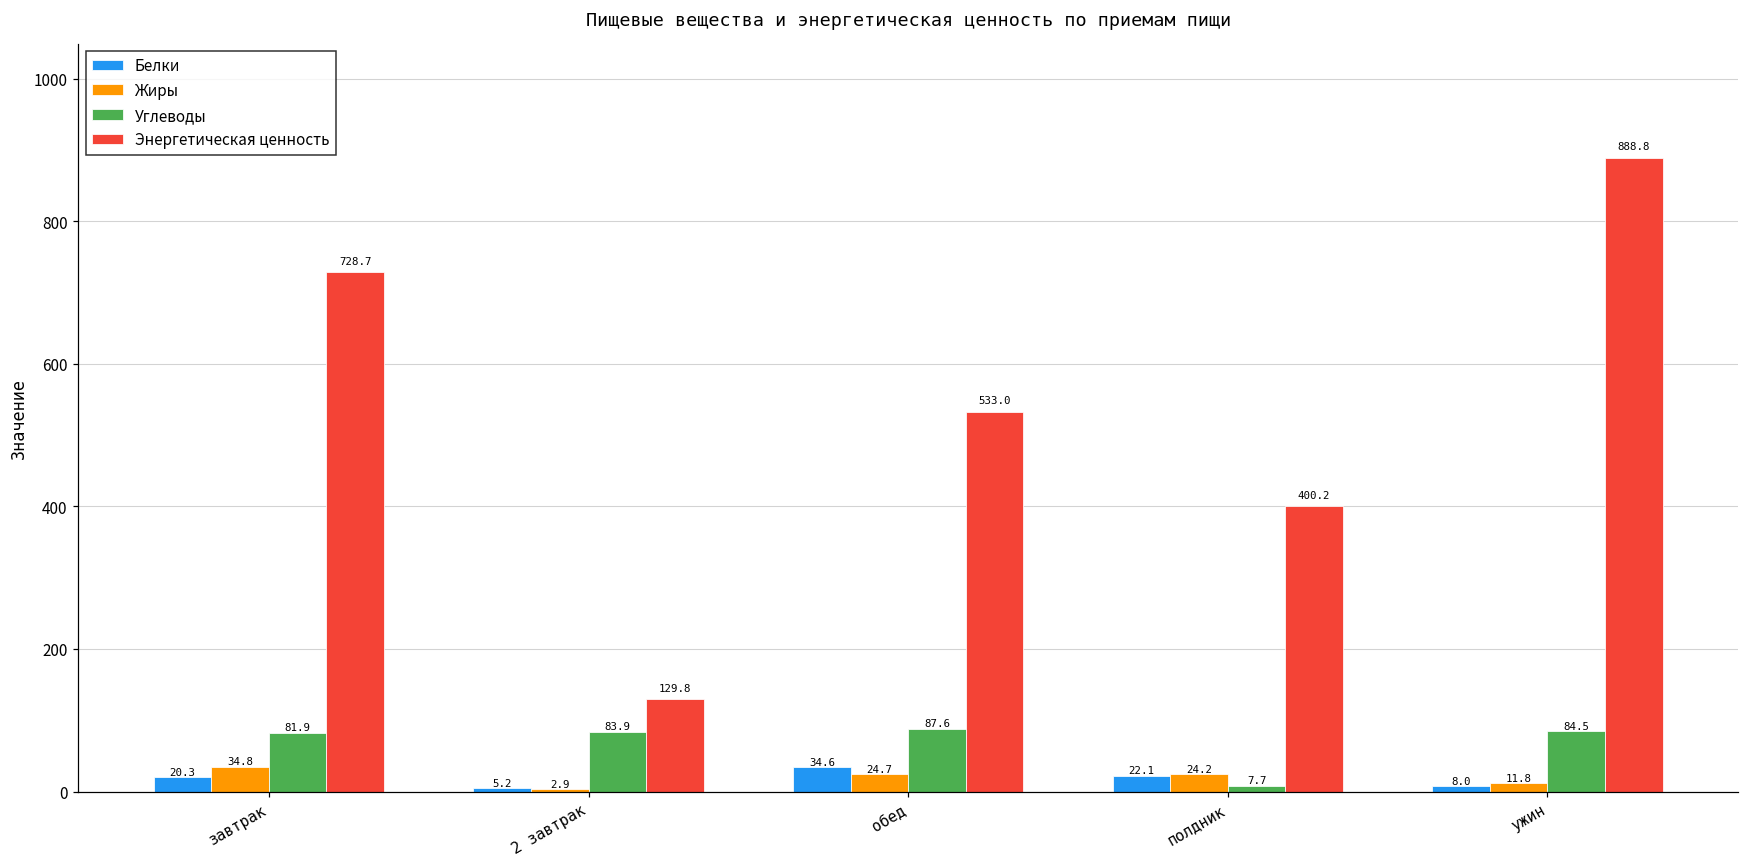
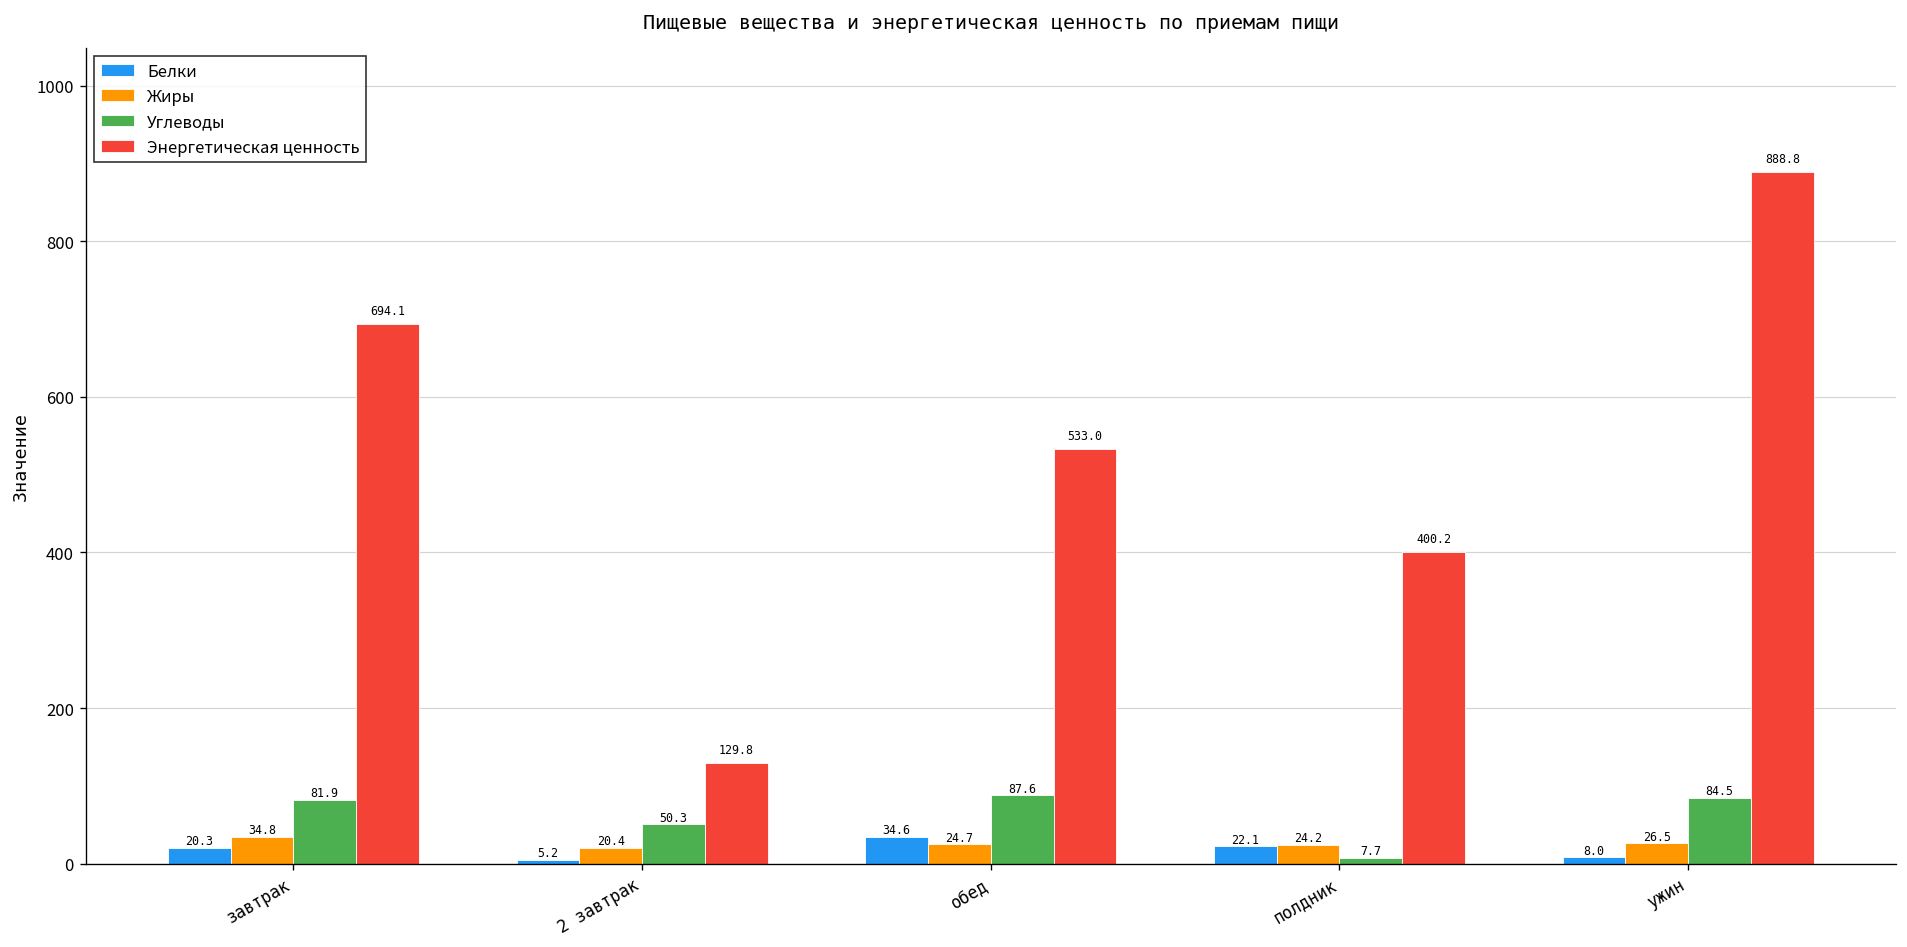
Энергетическая ценность, завтрак: 728.7 -> 694.1
Жиры, 2 завтрак: 2.9 -> 20.4
Углеводы, 2 завтрак: 83.9 -> 50.3
Жиры, ужин: 11.8 -> 26.5
